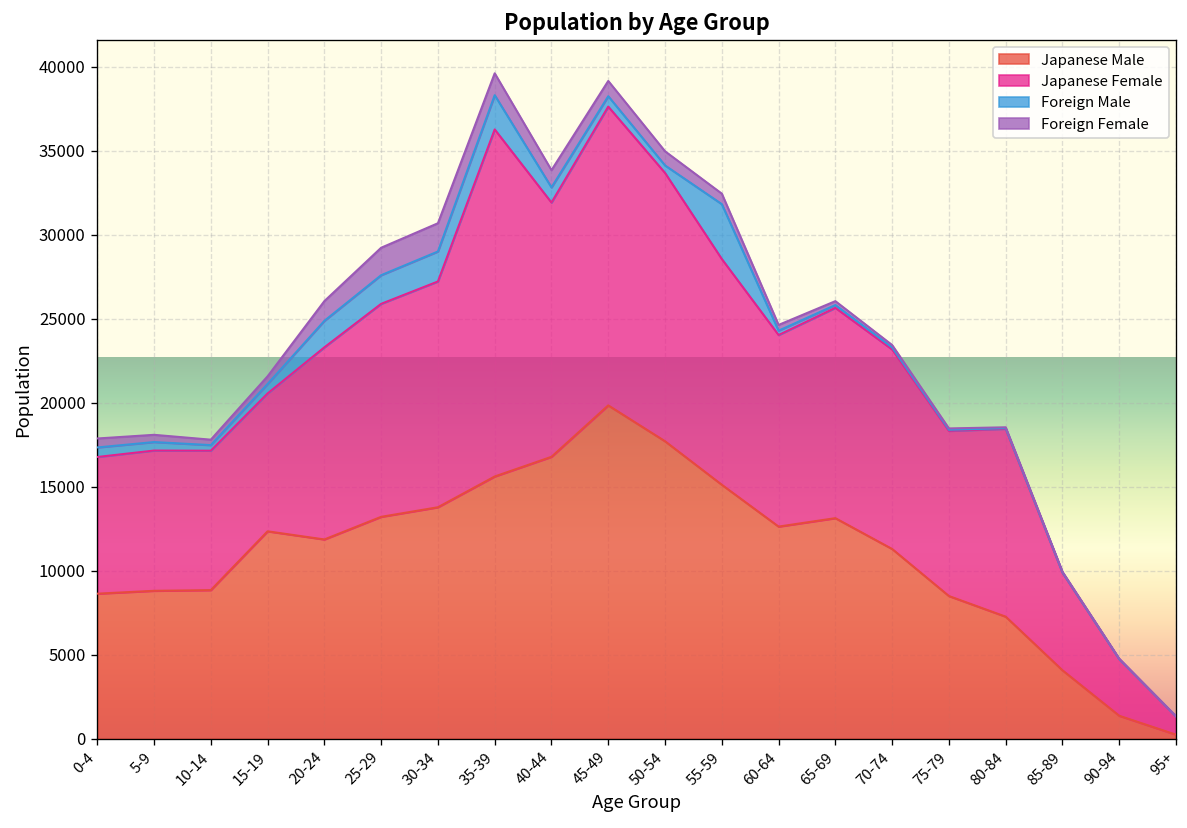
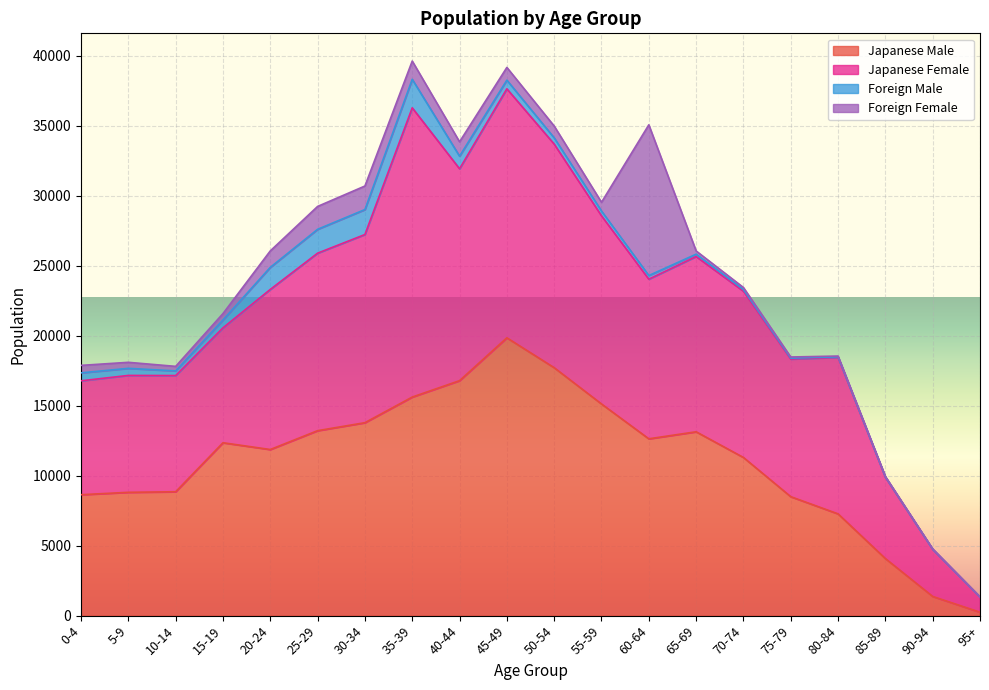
Foreign Male, 55-59: 3300 -> 300
Foreign Female, 60-64: 300 -> 10800
